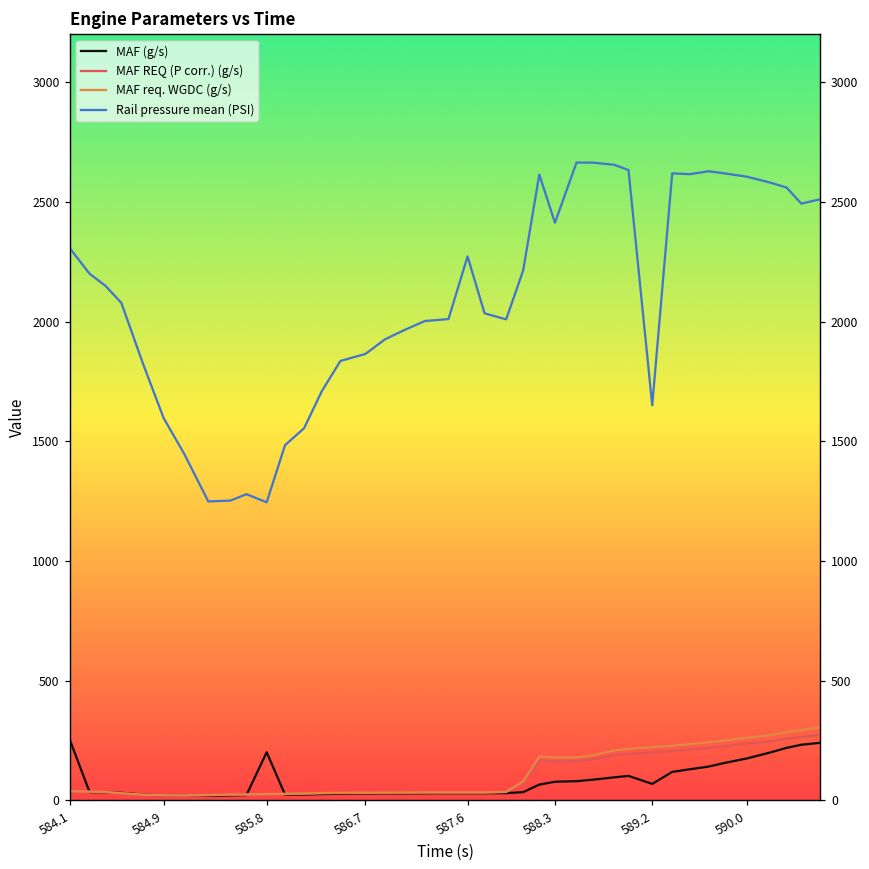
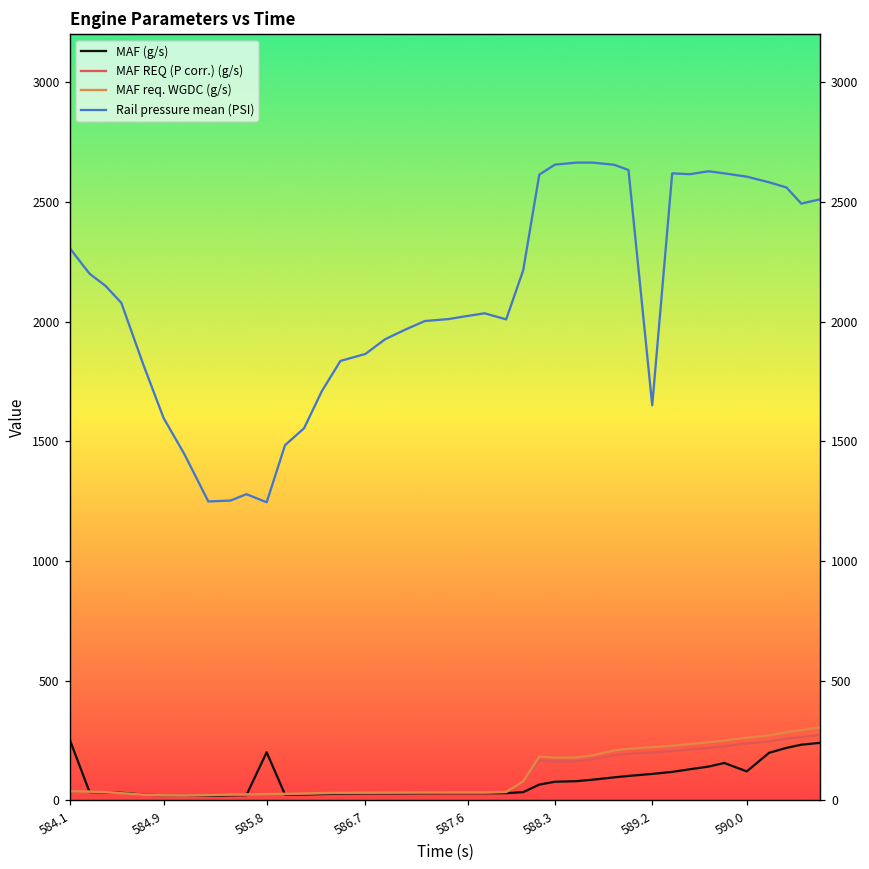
Rail pressure mean (PSI), 587.6: 2270 -> 2020
Rail pressure mean (PSI), 588.3: 2410 -> 2660
MAF (g/s), 589.2: 70 -> 110
MAF (g/s), 590.0: 170 -> 120
